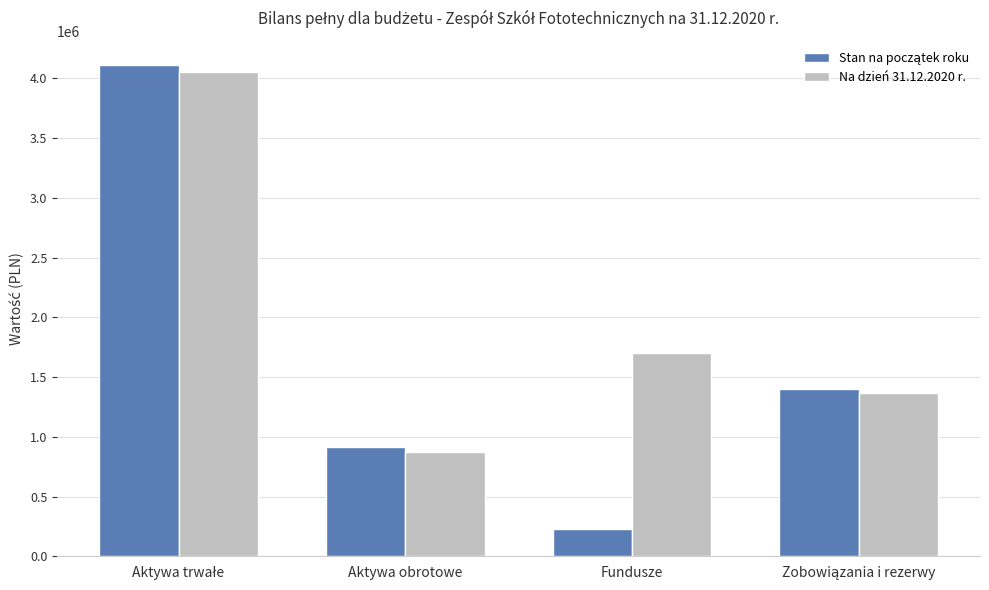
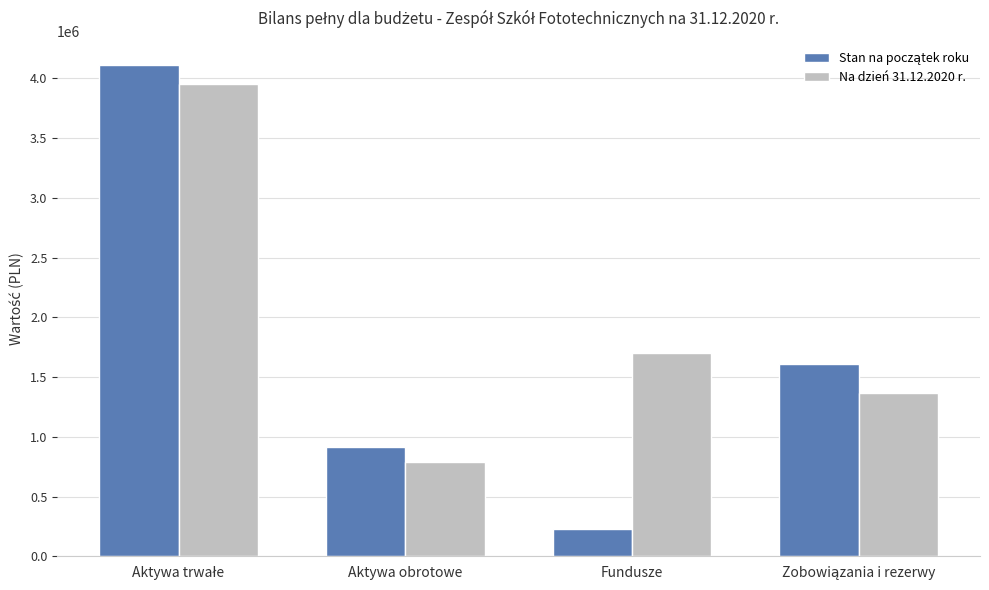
Na dzień 31.12.2020 r., Aktywa trwałe: 4060000 -> 3950000
Na dzień 31.12.2020 r., Aktywa obrotowe: 880000 -> 790000
Stan na początek roku, Zobowiązania i rezerwy: 1400000 -> 1610000
